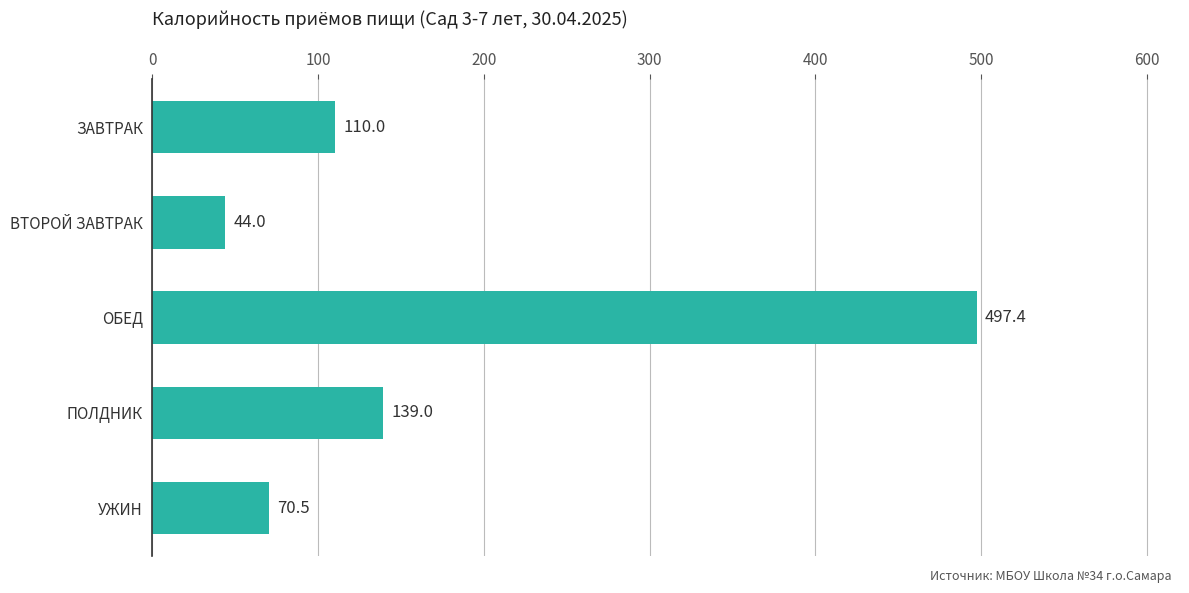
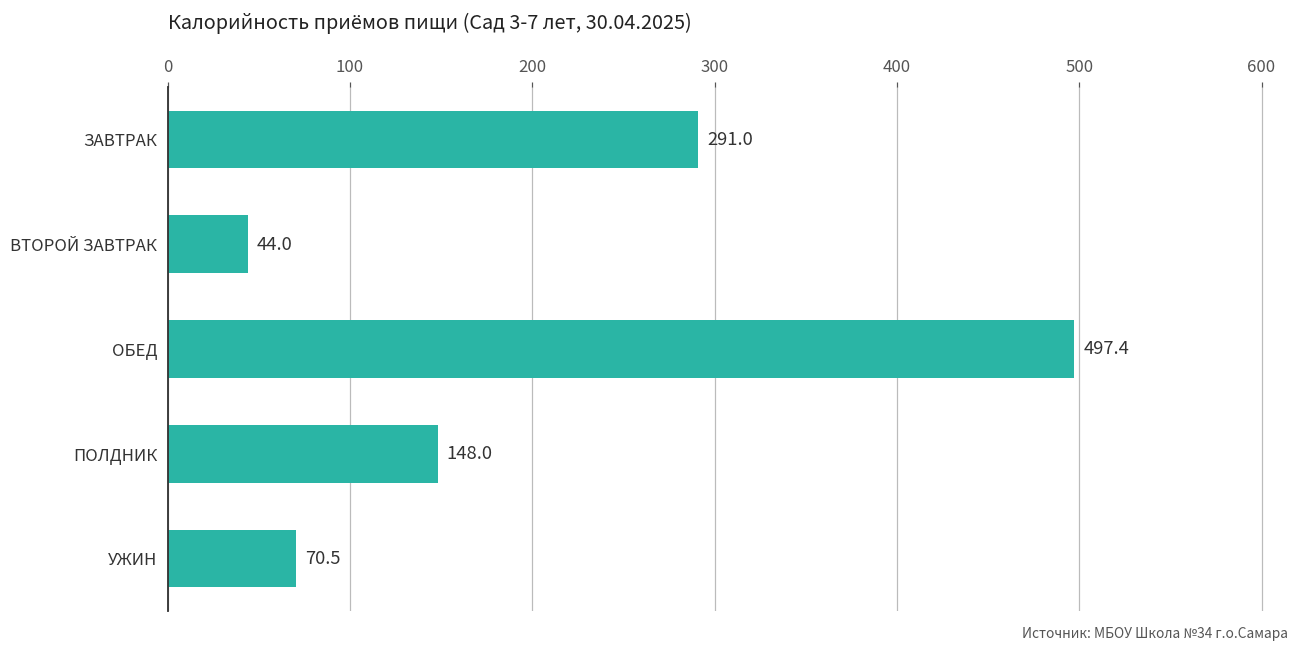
ЗАВТРАК: 110.0 -> 291.0
ПОЛДНИК: 139.0 -> 148.0
